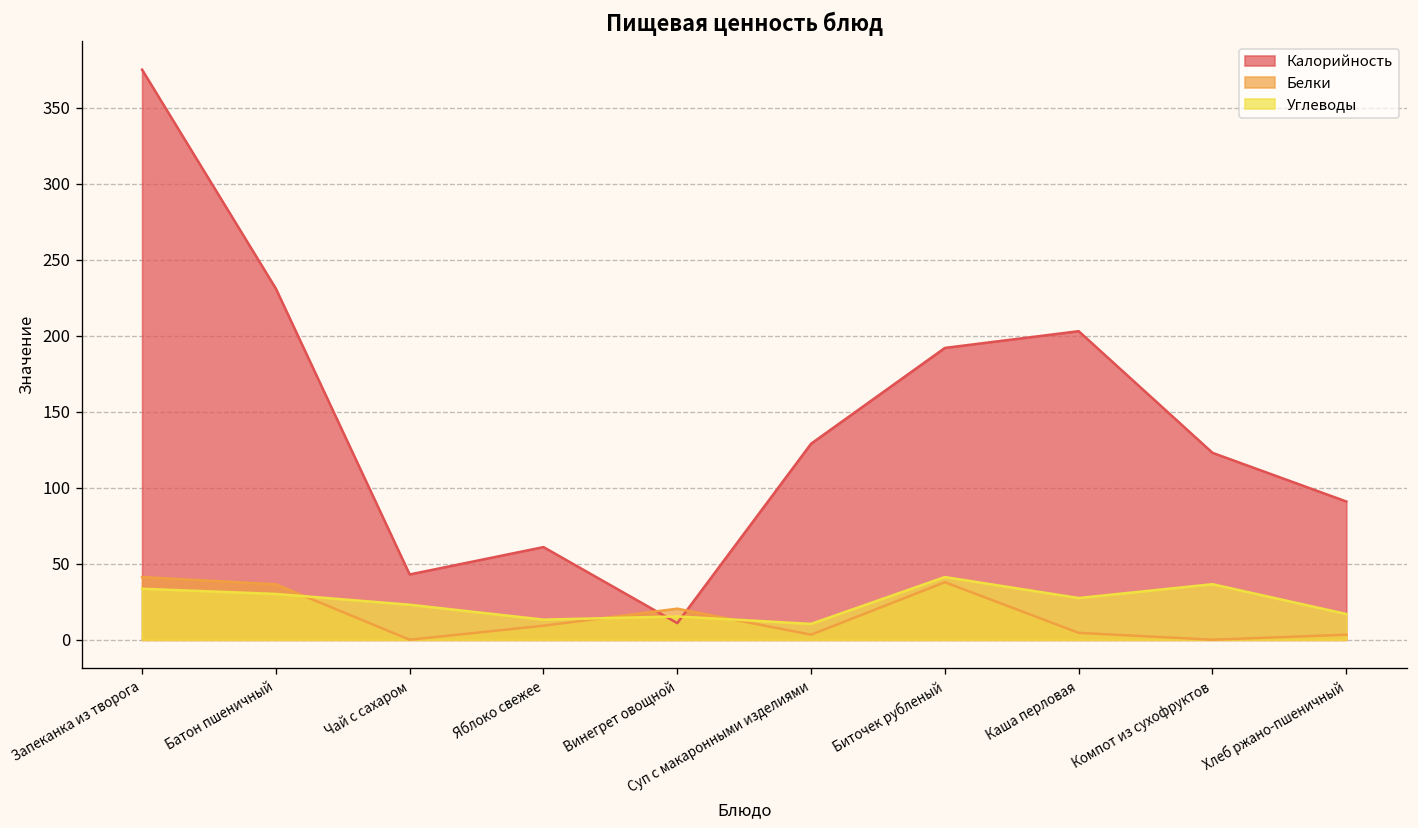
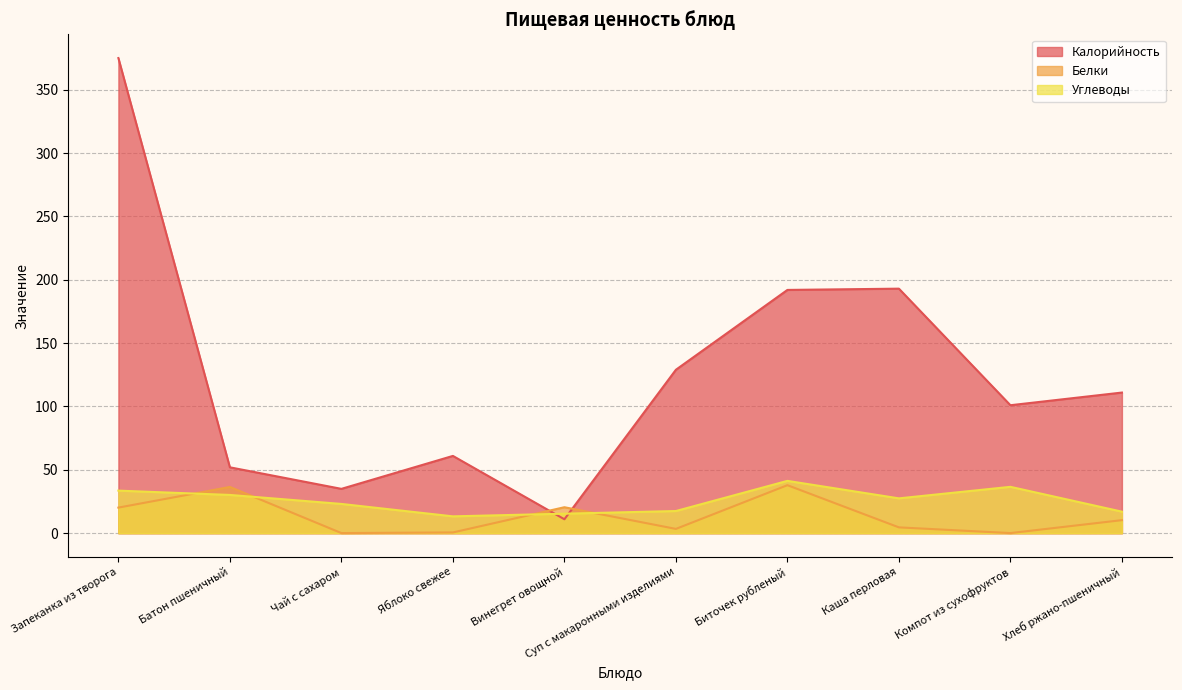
Белки, Запеканка из творога: 41 -> 20
Калорийность, Батон пшеничный: 231 -> 52
Калорийность, Чай с сахаром: 43 -> 35
Белки, Яблоко свежее: 9 -> 1
Углеводы, Суп с макаронными изделиями: 11 -> 18
Калорийность, Каша перловая: 203 -> 193
Калорийность, Компот из сухофруктов: 123 -> 101
Калорийность, Хлеб ржано-пшеничный: 91 -> 111
Белки, Хлеб ржано-пшеничный: 3 -> 10
